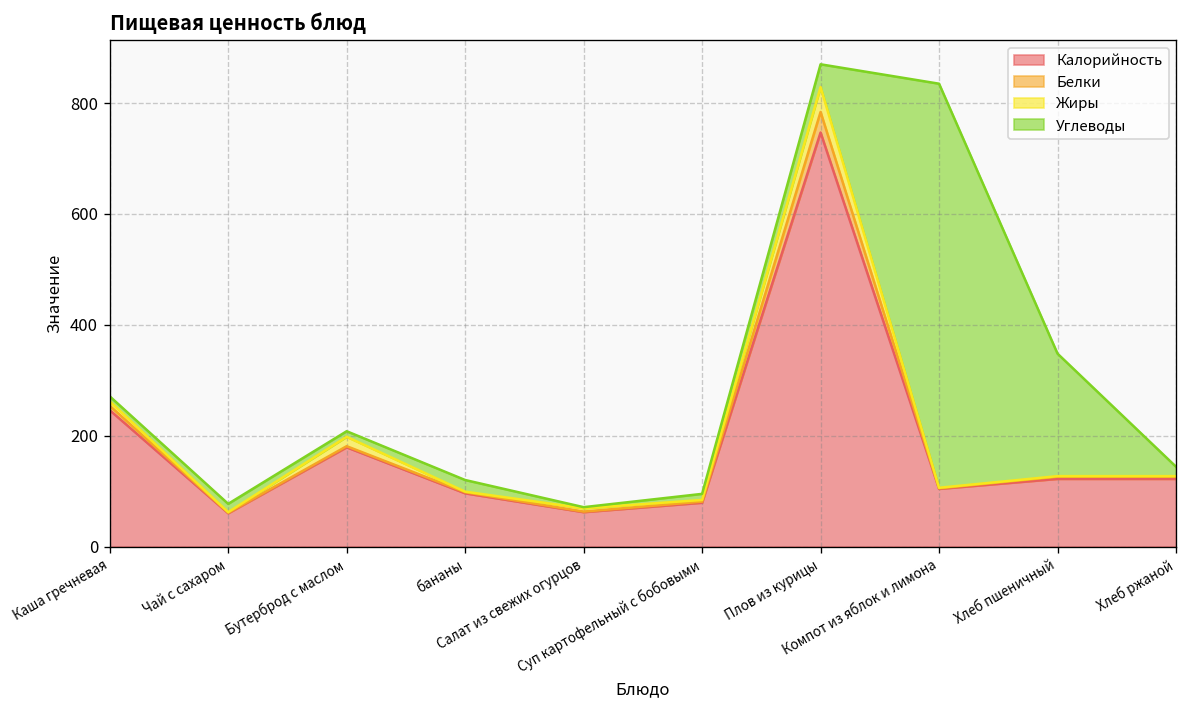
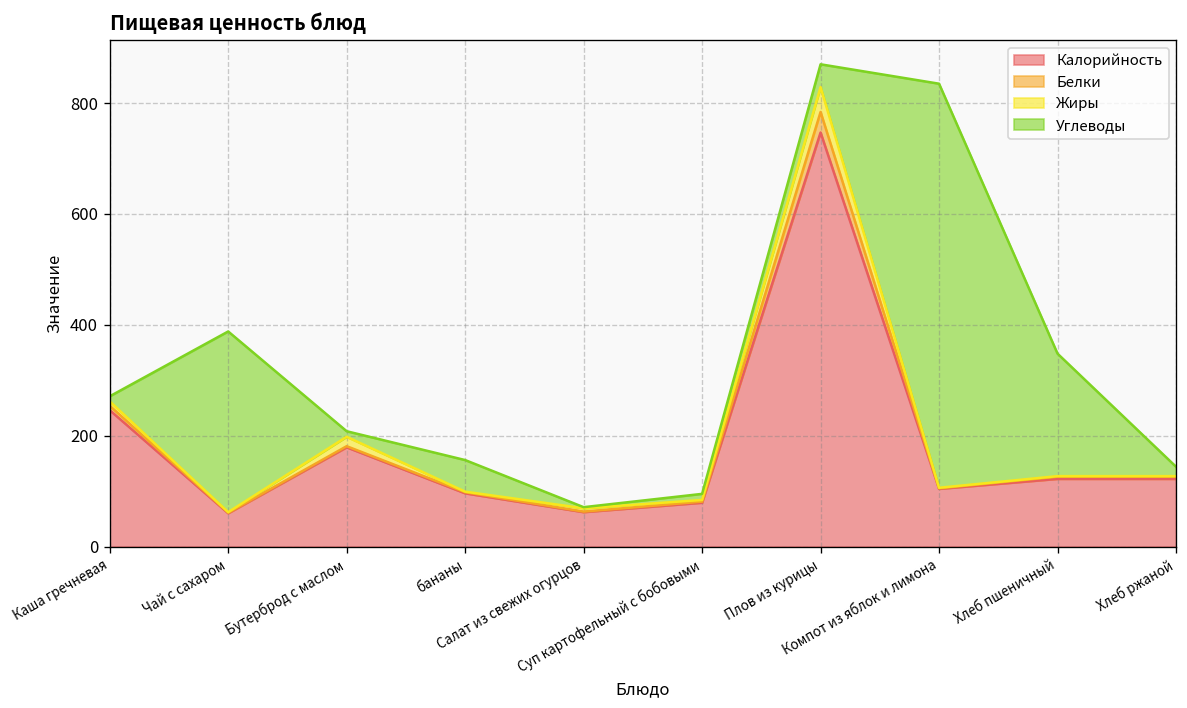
Углеводы, Чай с сахаром: 20 -> 330
Углеводы, бананы: 20 -> 60
